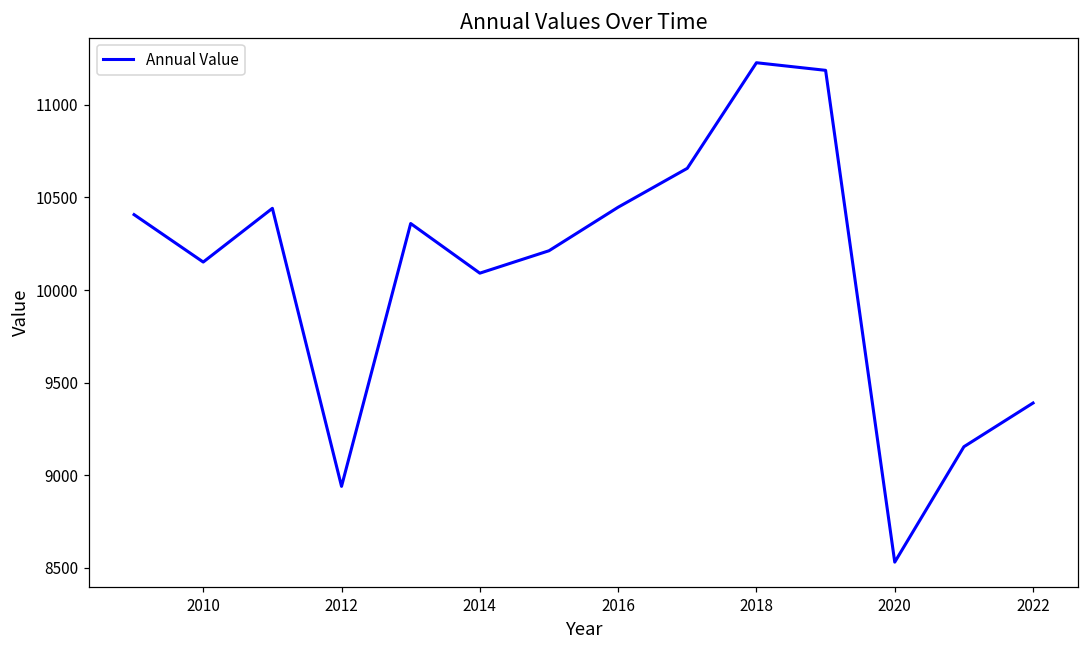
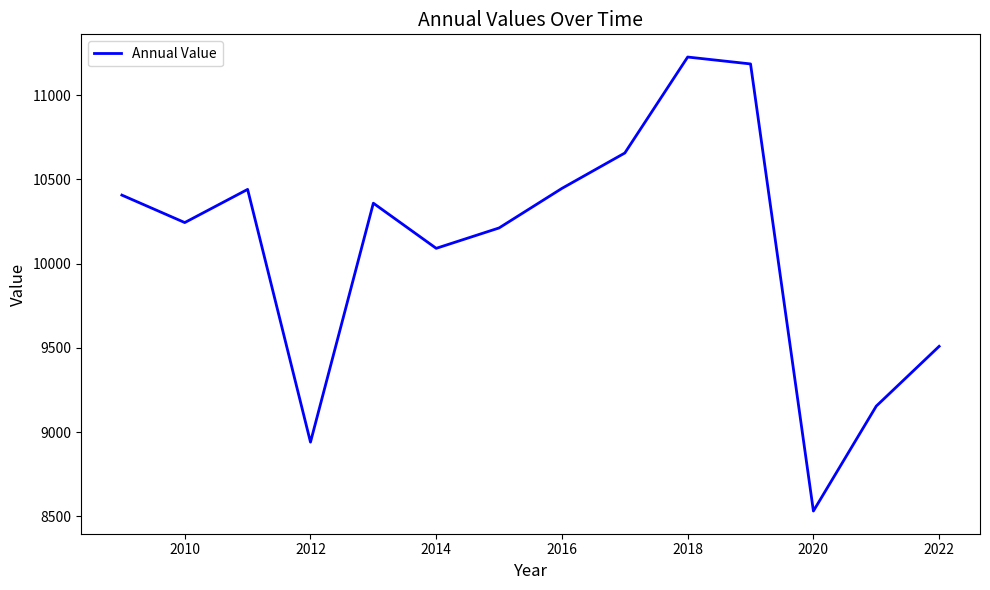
2010: 10150 -> 10240
2022: 9390 -> 9510
